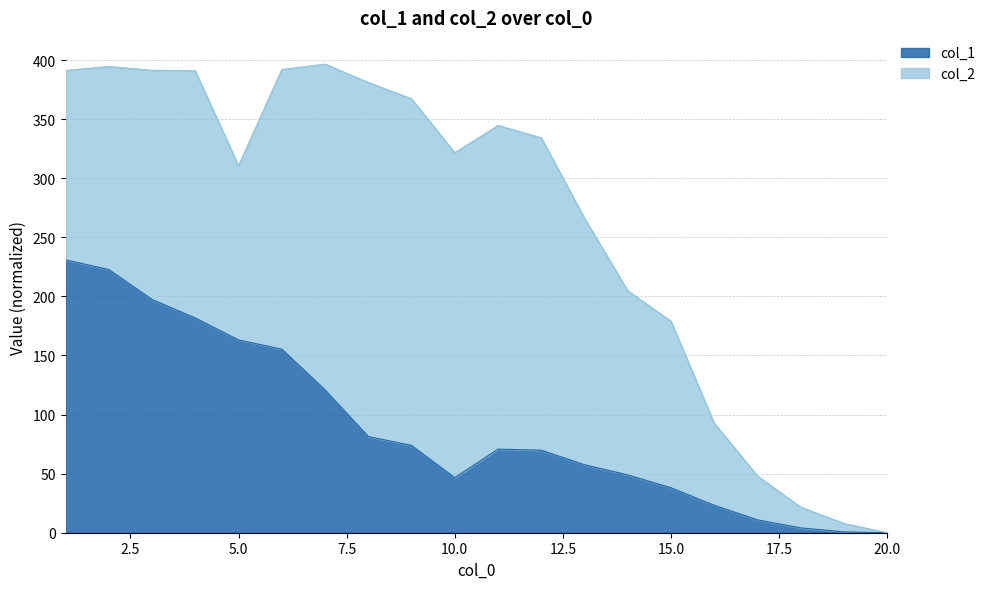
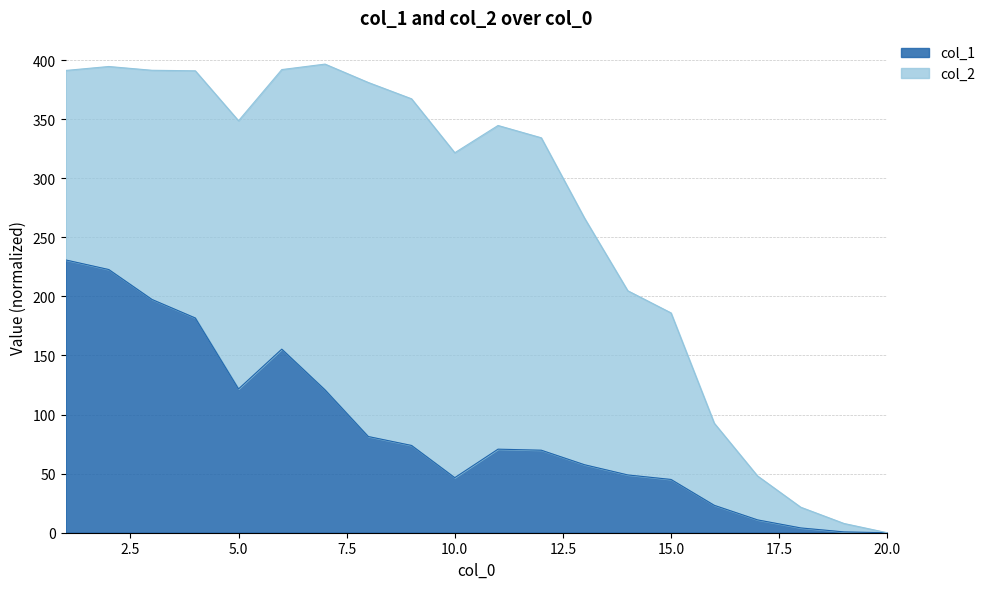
col_1, 5.0: 163 -> 122
col_2, 5.0: 147 -> 227
col_1, 15.0: 38 -> 45
